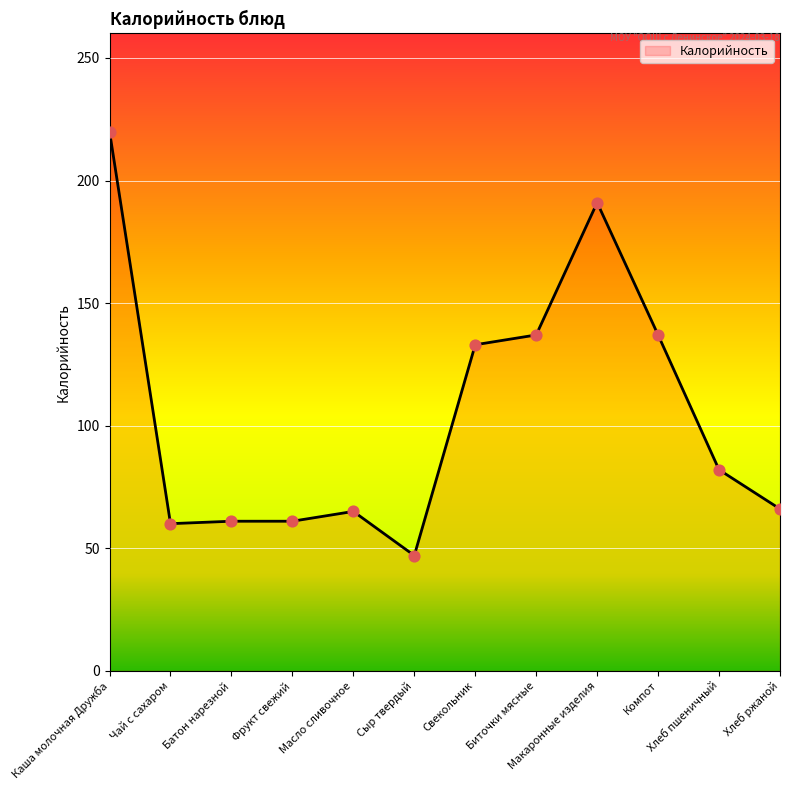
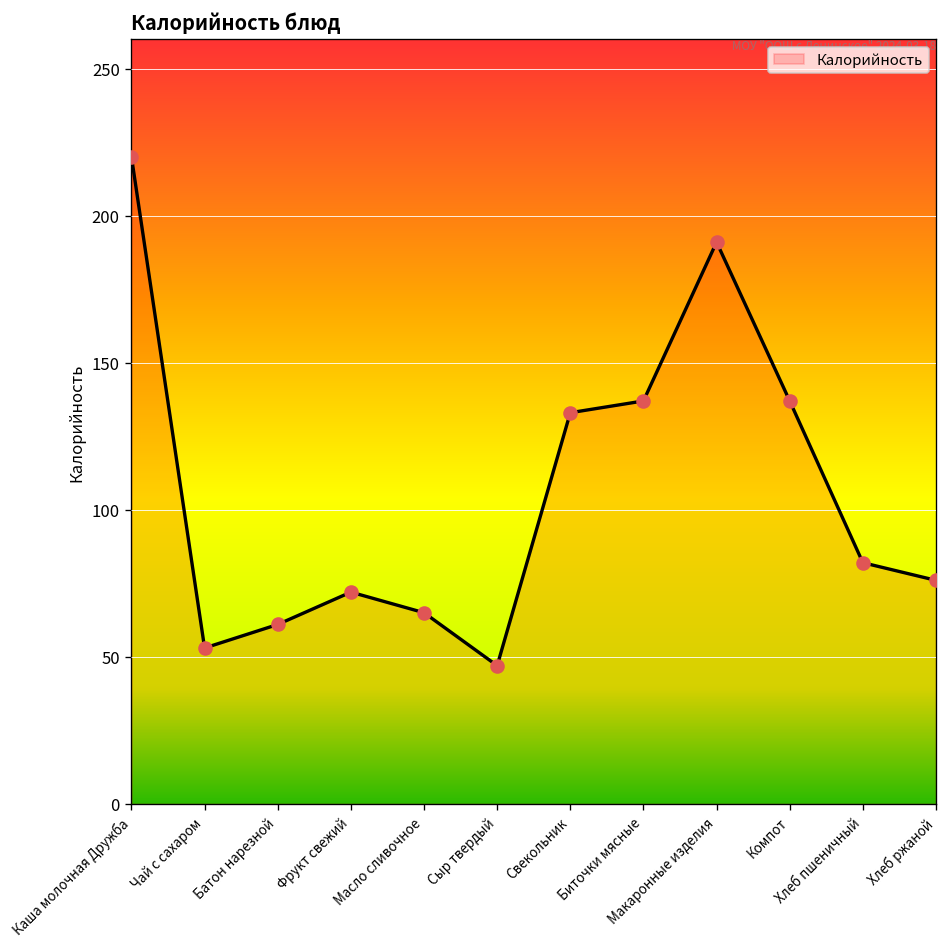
Чай с сахаром: 60 -> 53
Фрукт свежий: 61 -> 72
Хлеб ржаной: 66 -> 76
